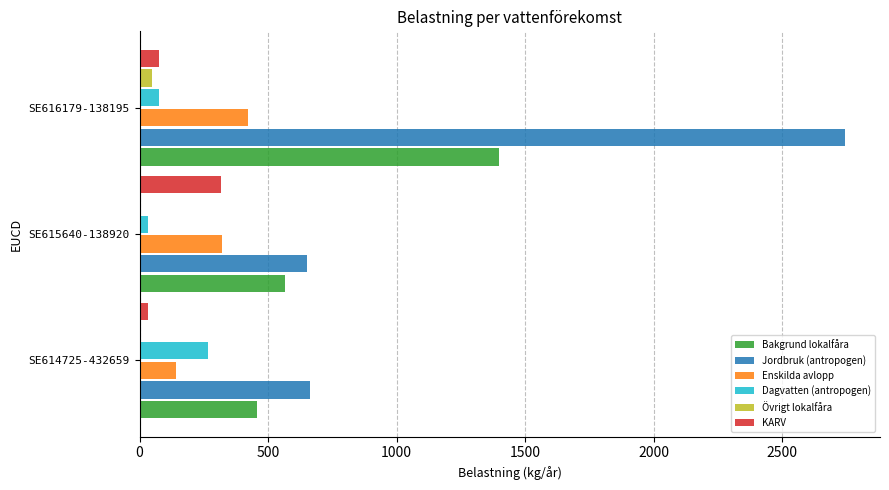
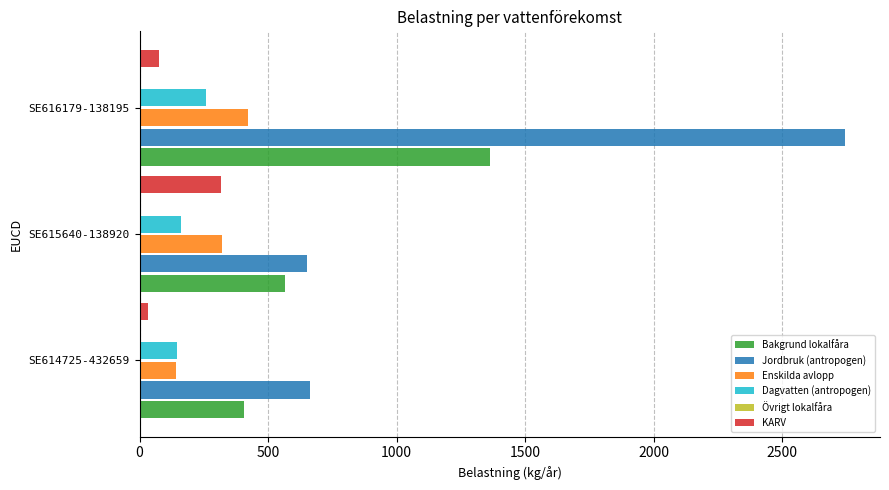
Övrigt lokalfåra, SE616179-138195: 50 -> 0
Dagvatten (antropogen), SE616179-138195: 80 -> 260
Bakgrund lokalfåra, SE616179-138195: 1400 -> 1360
Dagvatten (antropogen), SE615640-138920: 30 -> 160
Dagvatten (antropogen), SE614725-432659: 270 -> 140
Bakgrund lokalfåra, SE614725-432659: 460 -> 410
